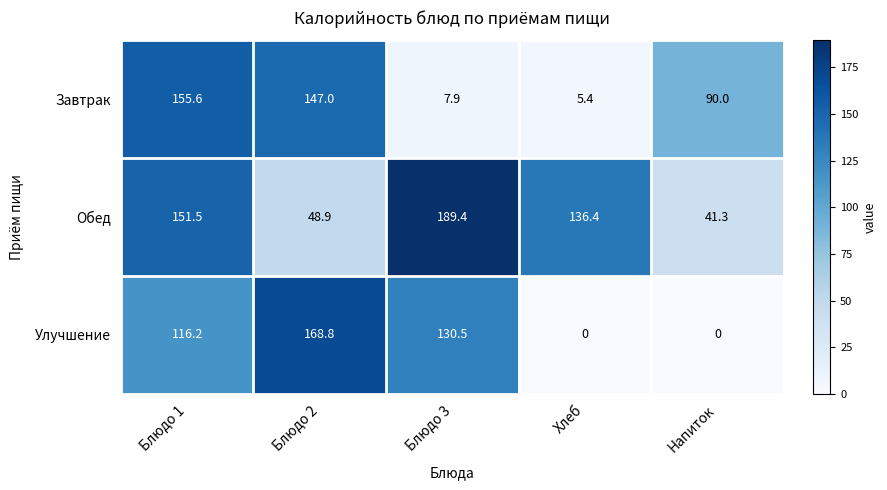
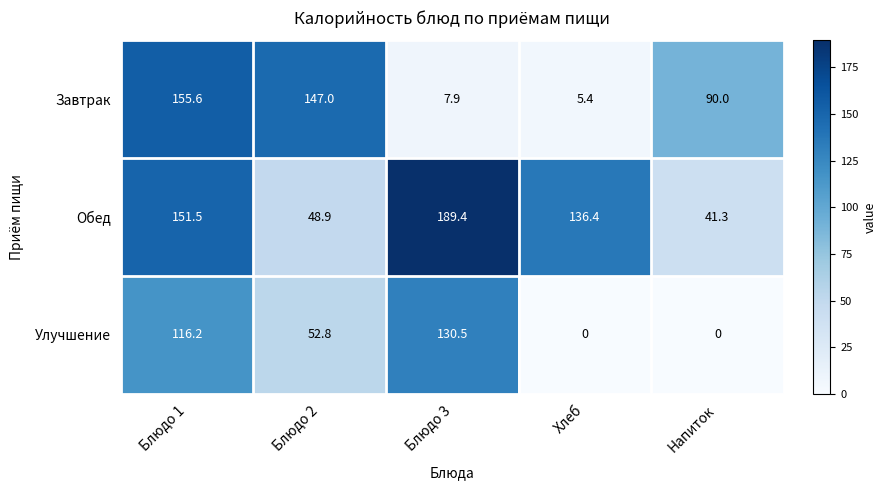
Улучшение, Блюдо 2: 168.8 -> 52.8
